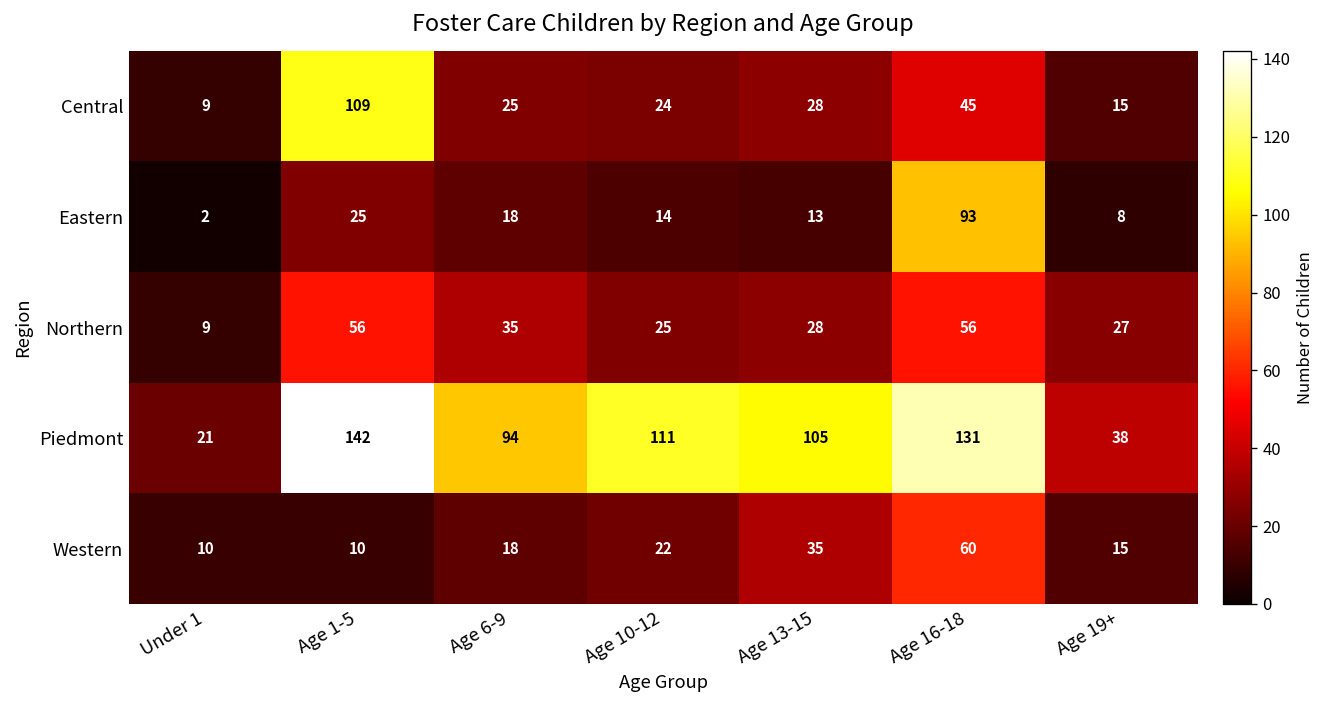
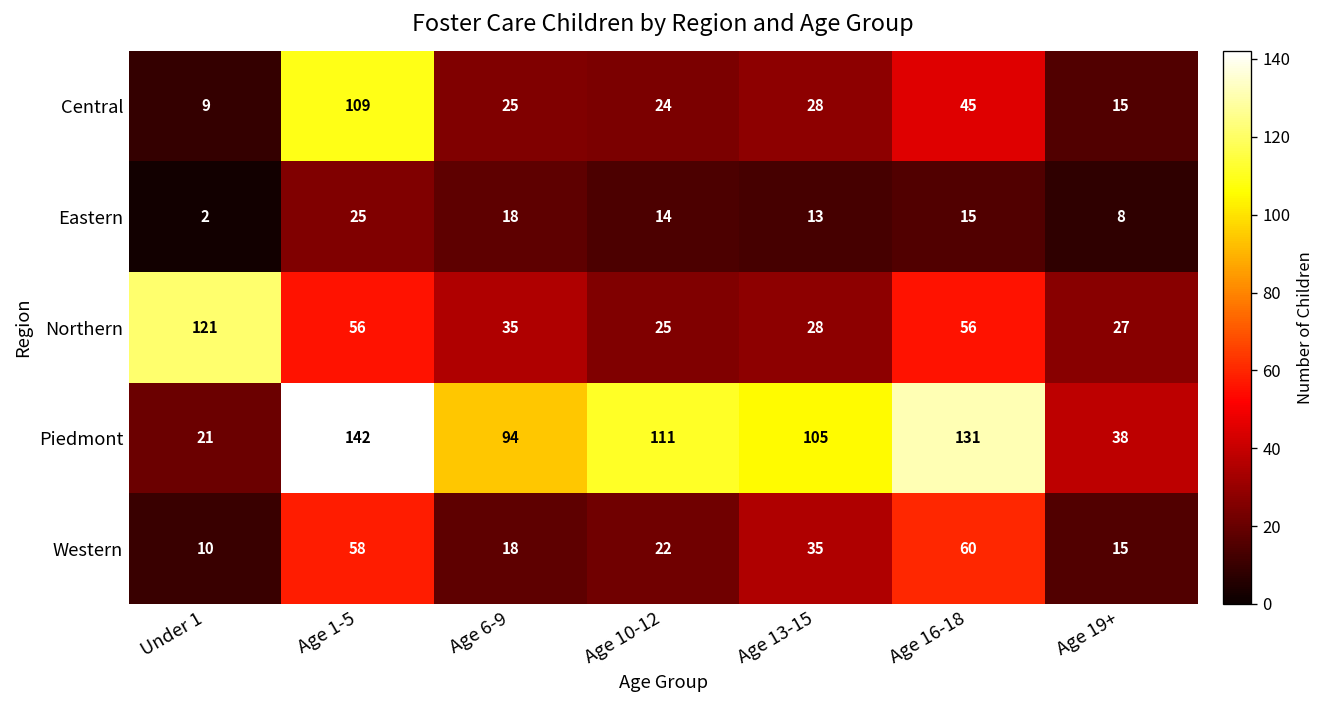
Eastern, Age 16-18: 93 -> 15
Northern, Under 1: 9 -> 121
Western, Age 1-5: 10 -> 58
